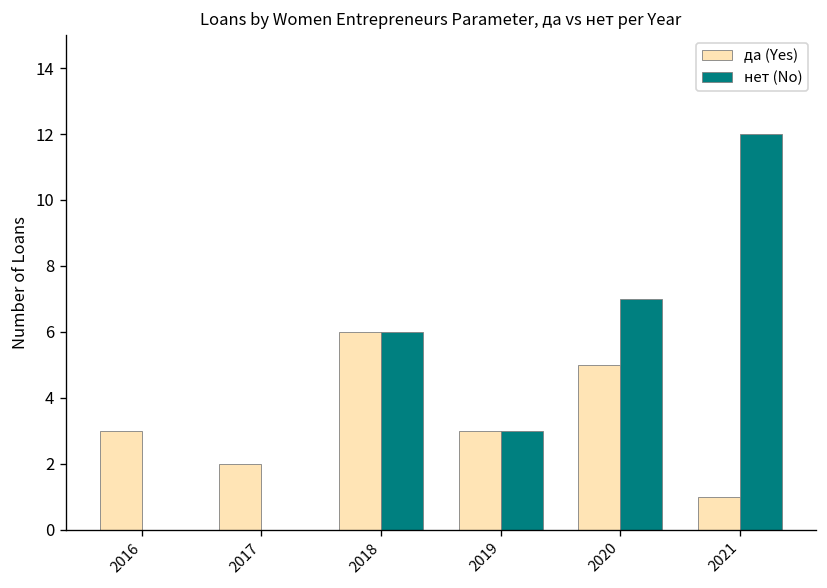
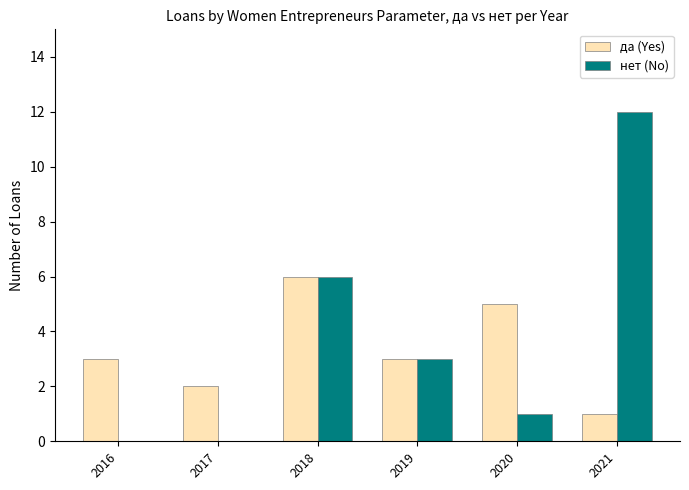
нет (No), 2020: 7 -> 1
